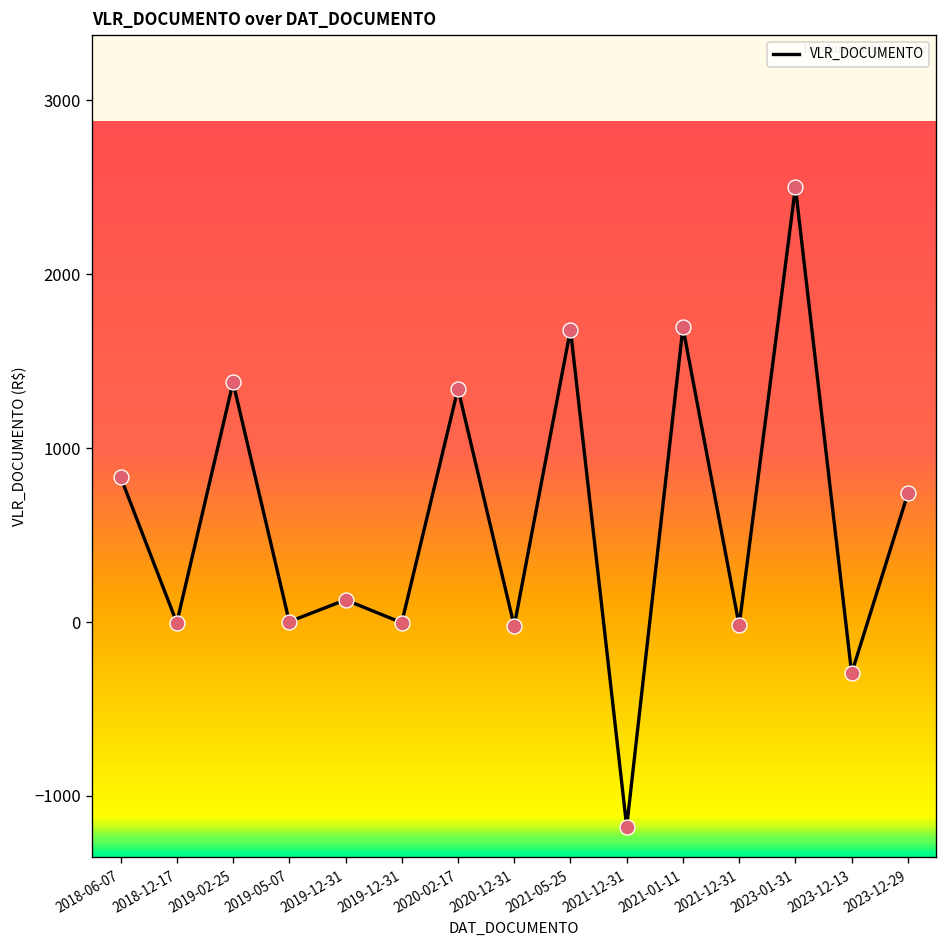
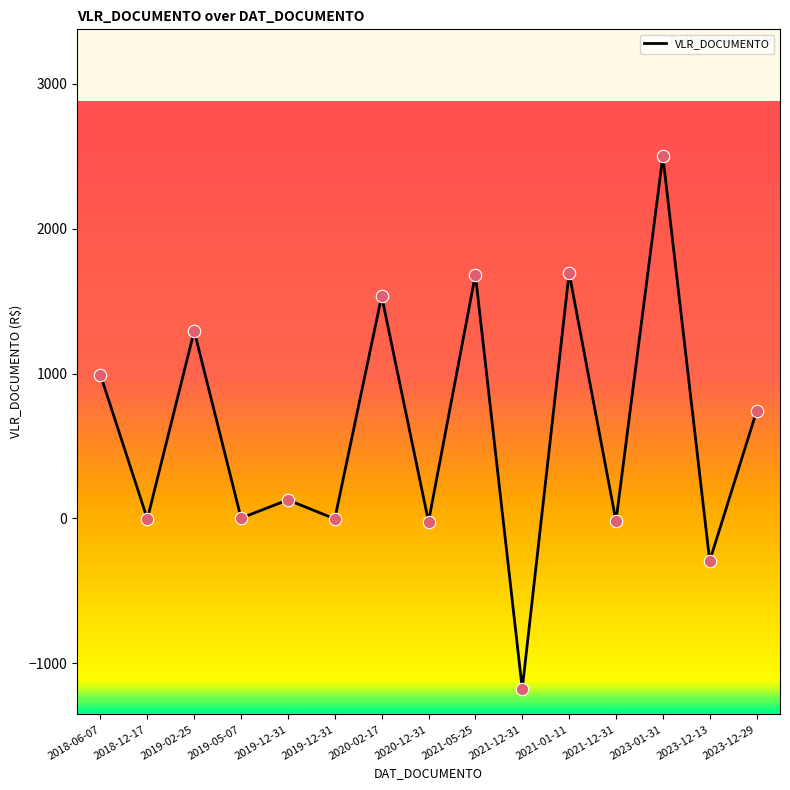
2018-06-07: 830 -> 990
2019-02-25: 1380 -> 1290
2020-02-17: 1340 -> 1530
